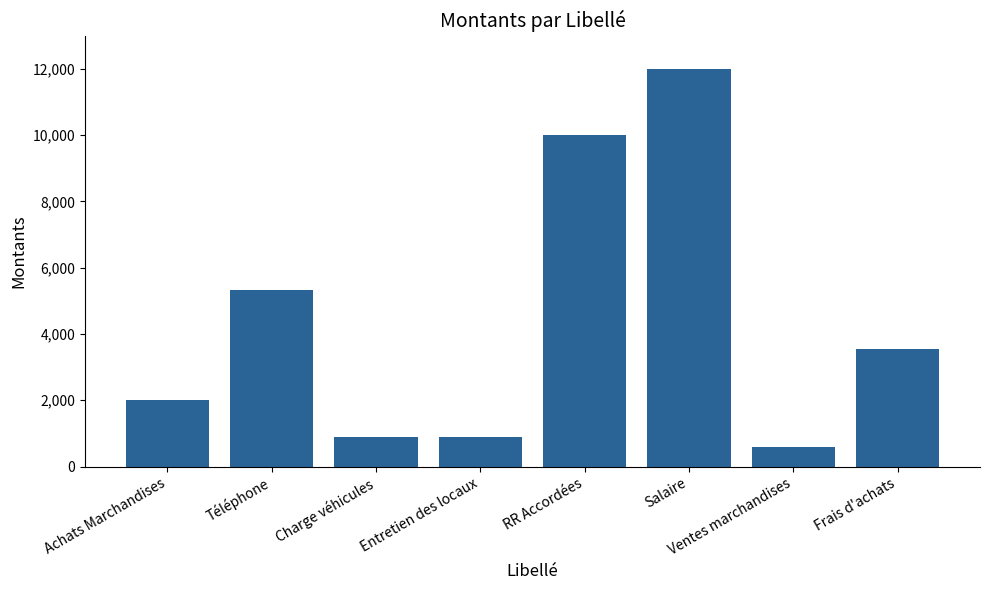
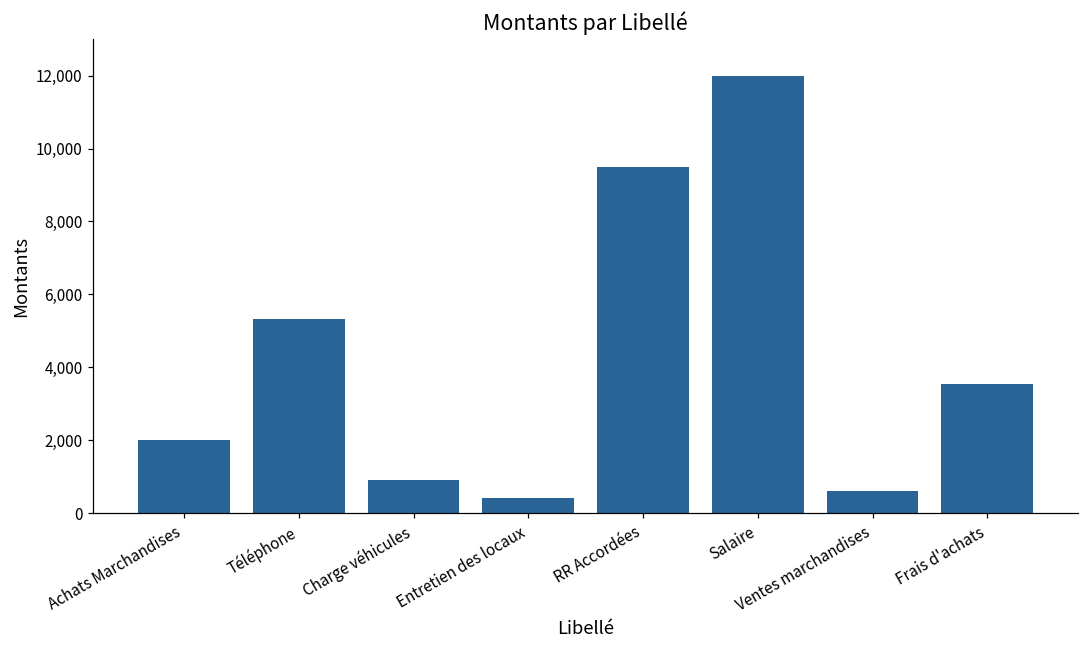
Entretien des locaux: 900 -> 400
RR Accordées: 10,000 -> 9,500
